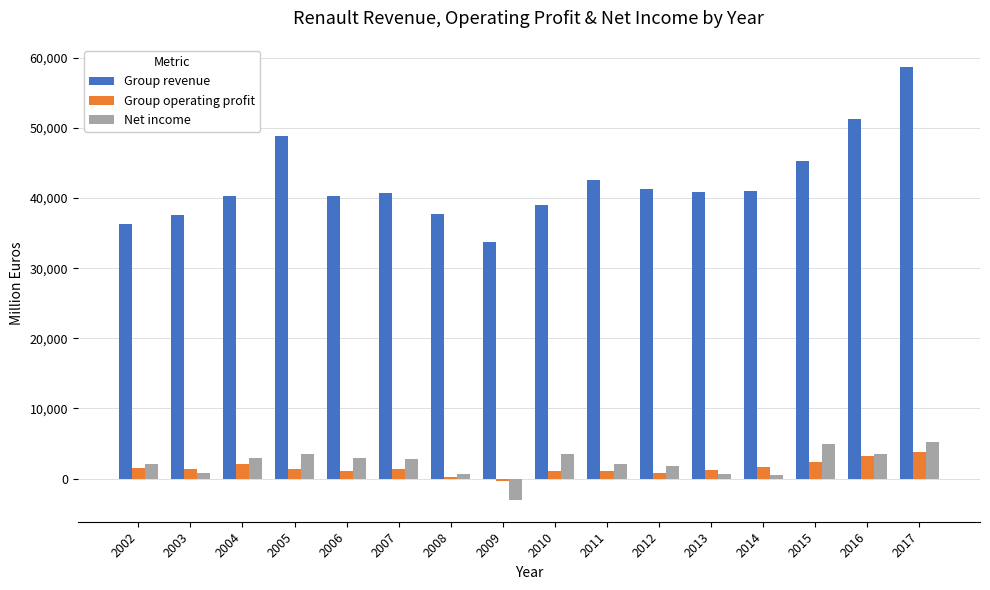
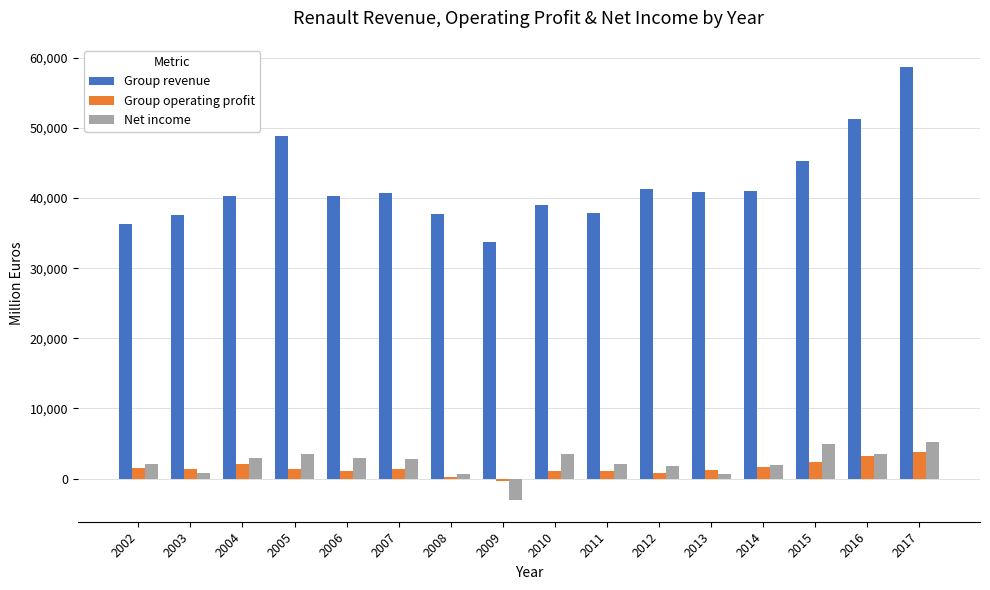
Group revenue, 2011: 43,000 -> 38,000
Net income, 2014: 1,000 -> 2,000
